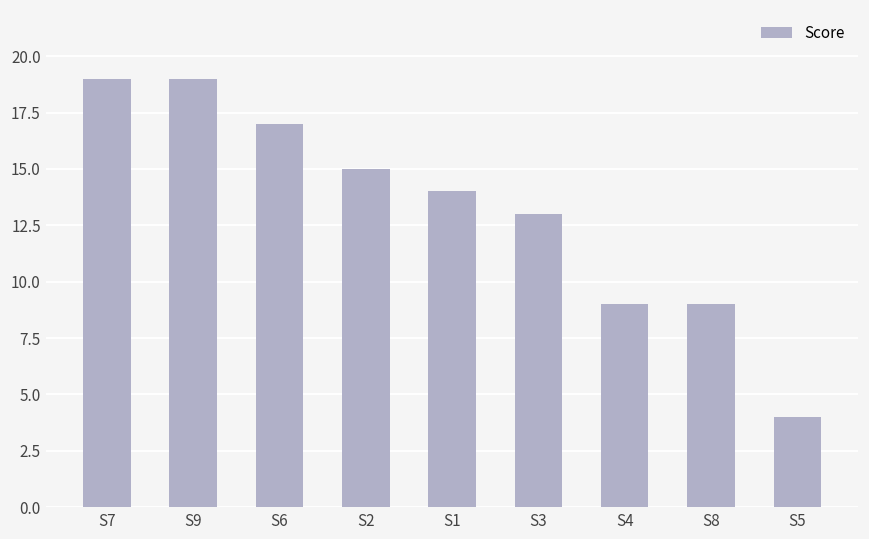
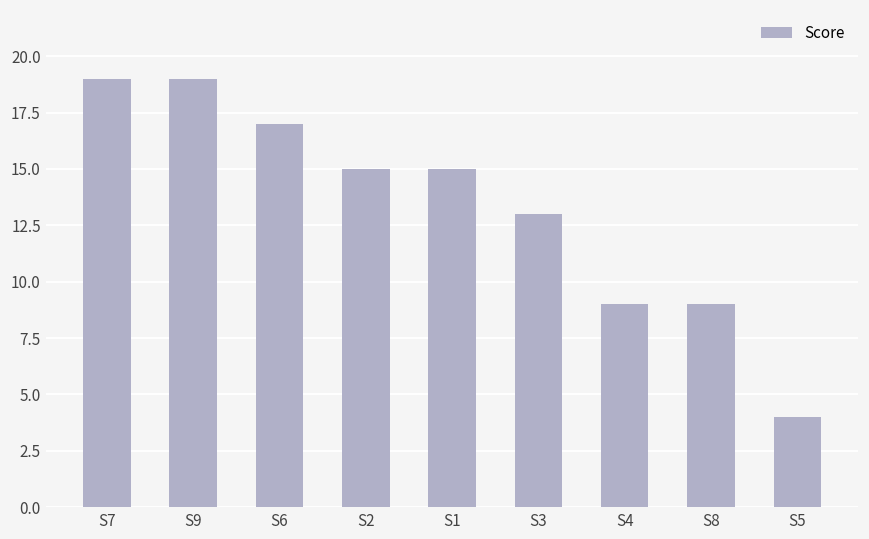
S1: 14 -> 15
